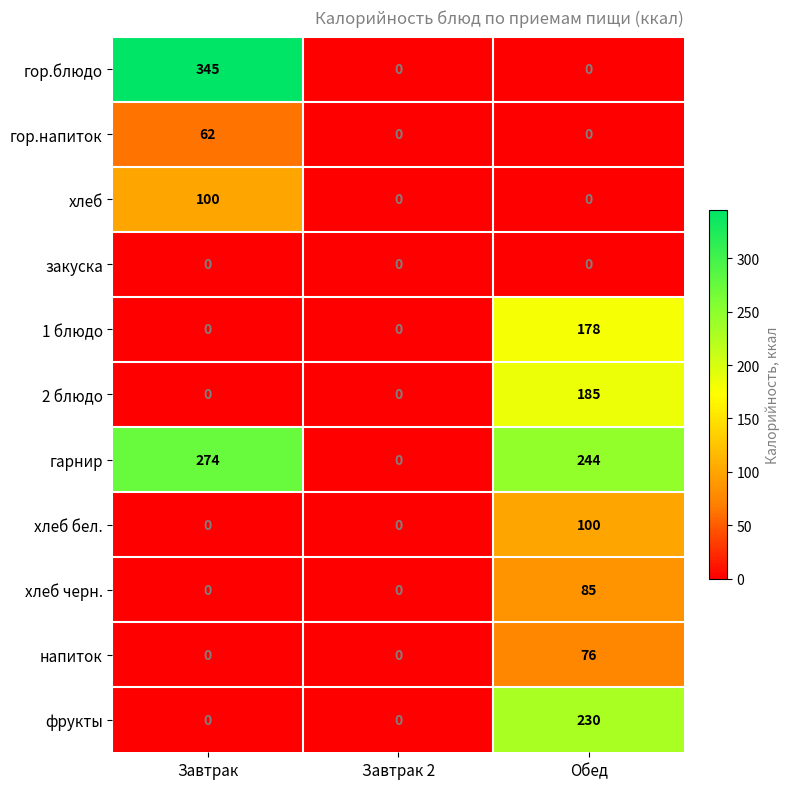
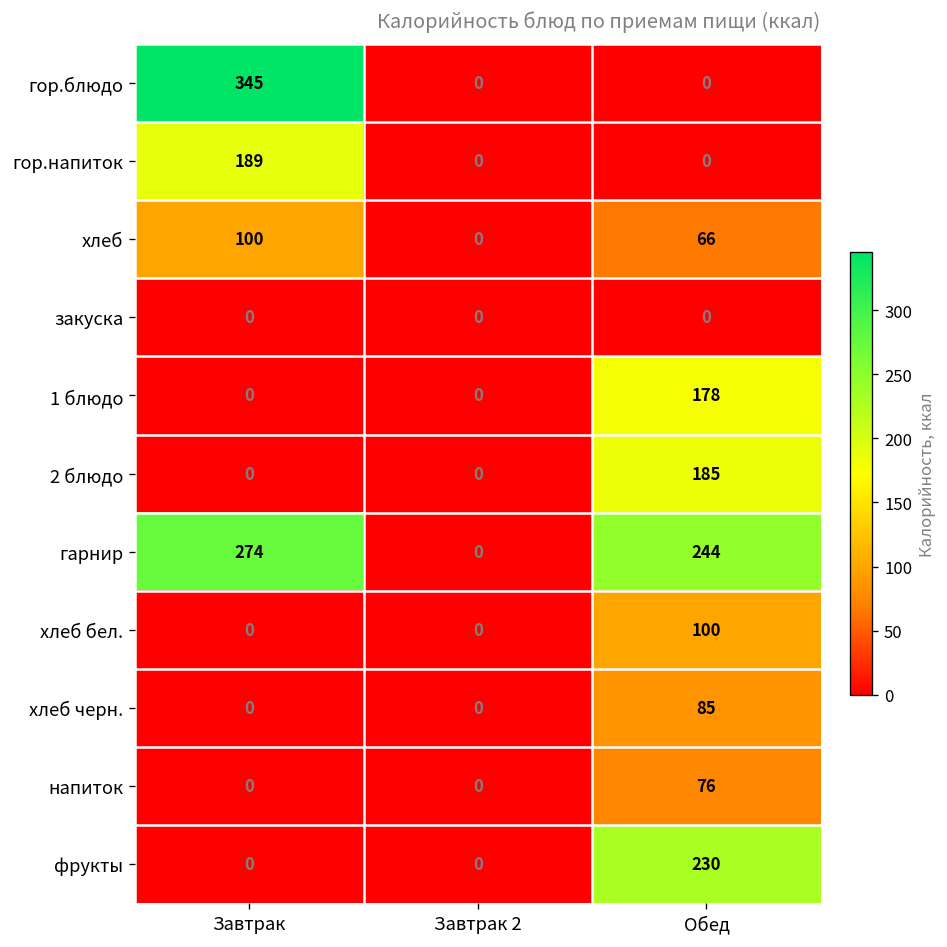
гор.напиток, Завтрак: 62 -> 189
хлеб, Обед: 0 -> 66
